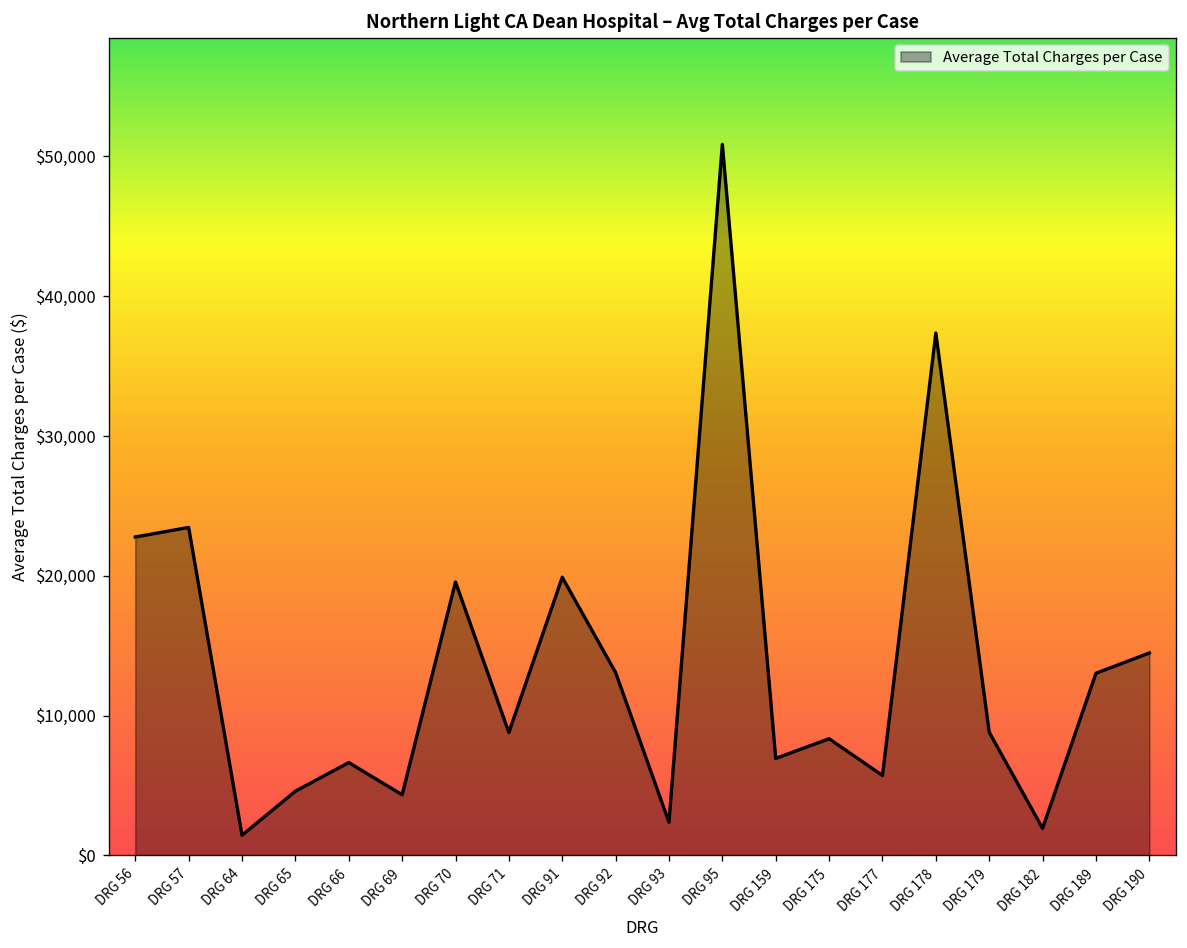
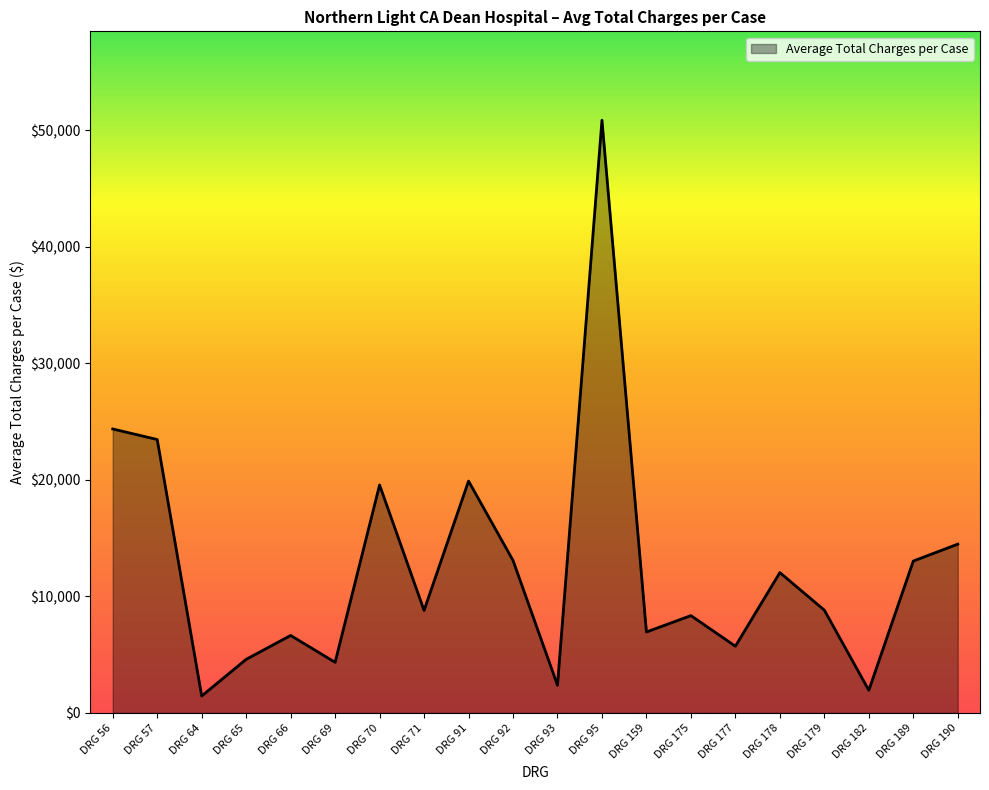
DRG 56: $22,800 -> $24,400
DRG 178: $37,400 -> $12,000
